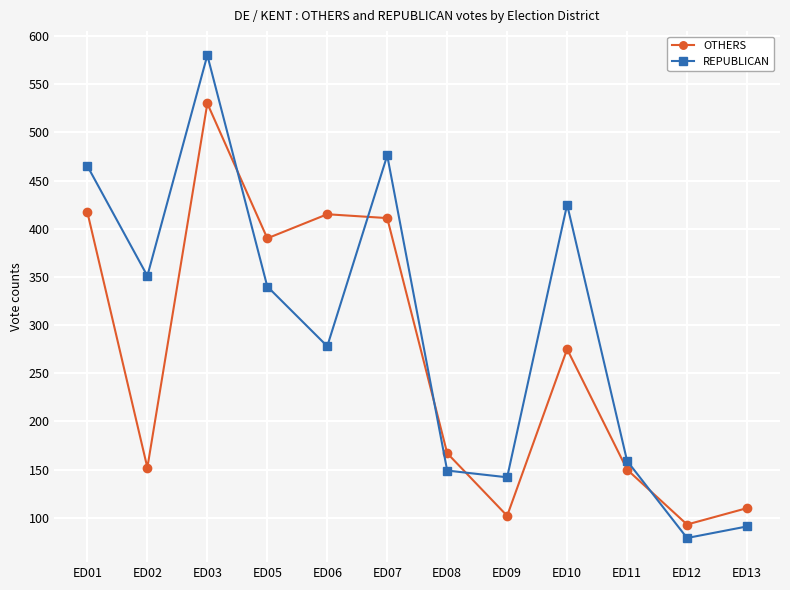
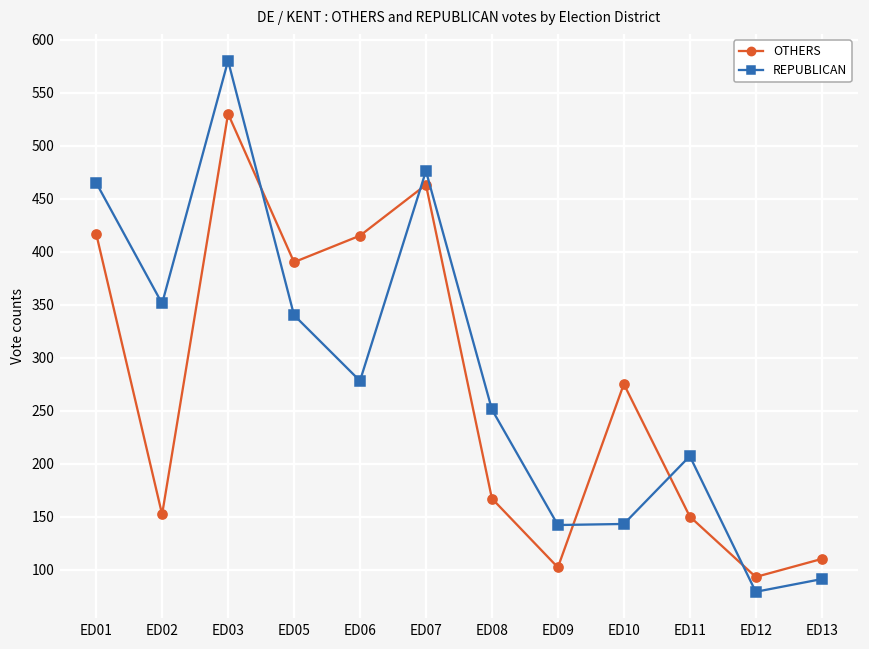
OTHERS, ED07: 410 -> 460
REPUBLICAN, ED08: 150 -> 250
REPUBLICAN, ED10: 430 -> 140
REPUBLICAN, ED11: 160 -> 210
